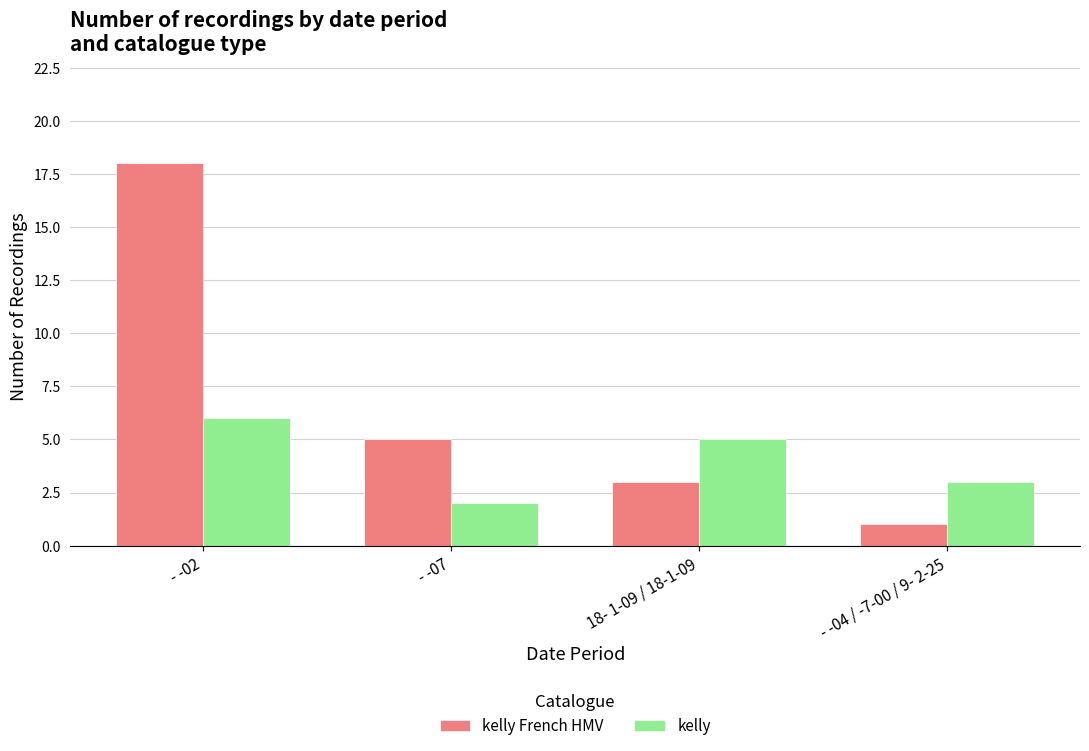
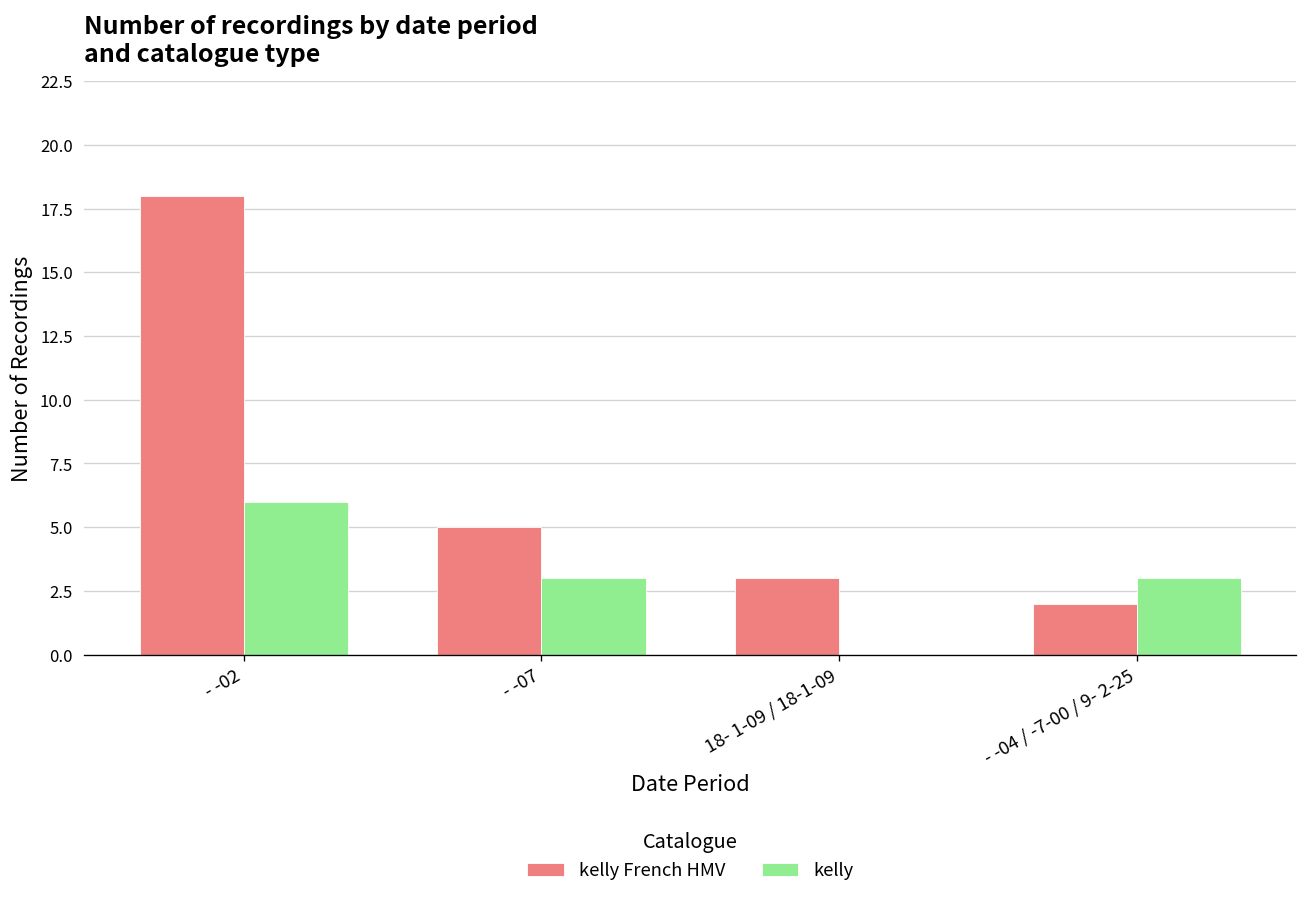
kelly, - -07: 2 -> 3
kelly, 18- 1-09 / 18-1-09: 5 -> 0
kelly French HMV, - -04 / -7-00 / 9- 2-25: 1 -> 2
